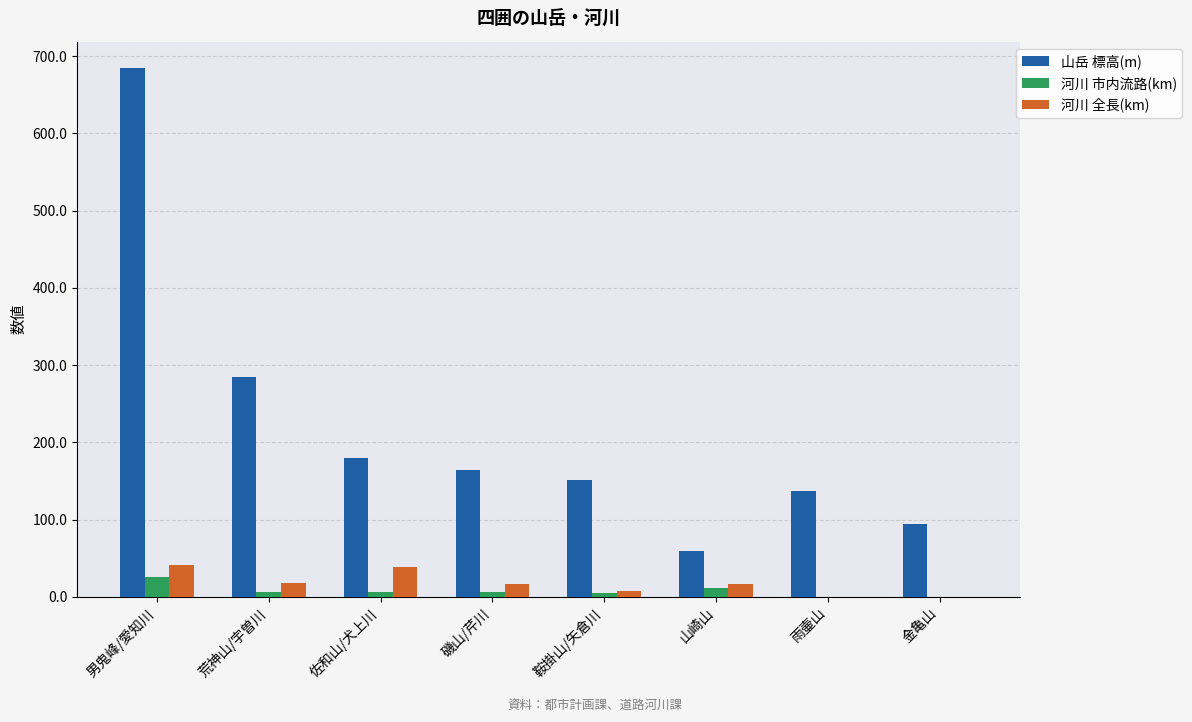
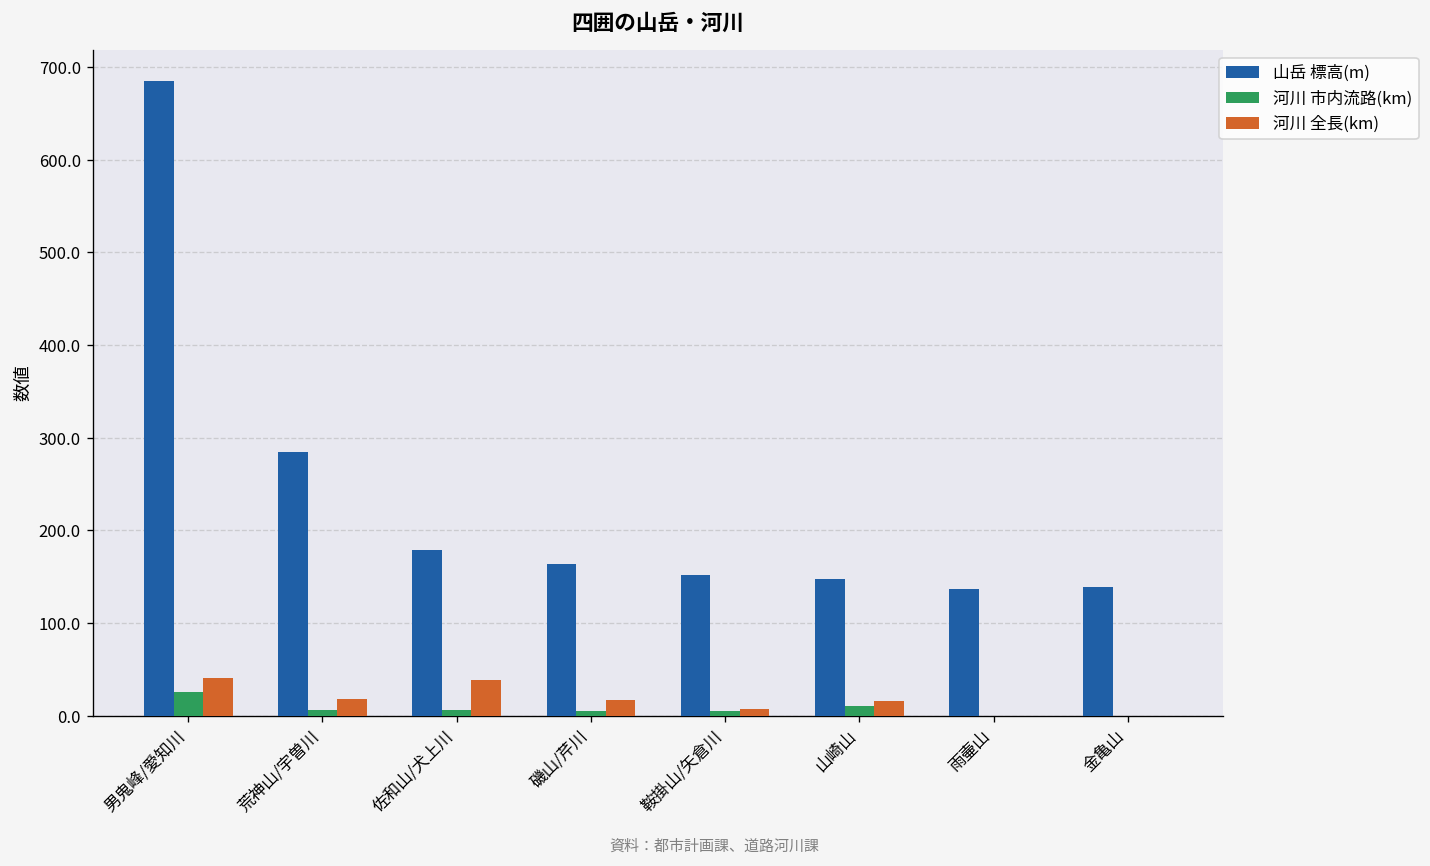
山岳 標高(m), 山崎山: 60 -> 150
山岳 標高(m), 金亀山: 90 -> 140
